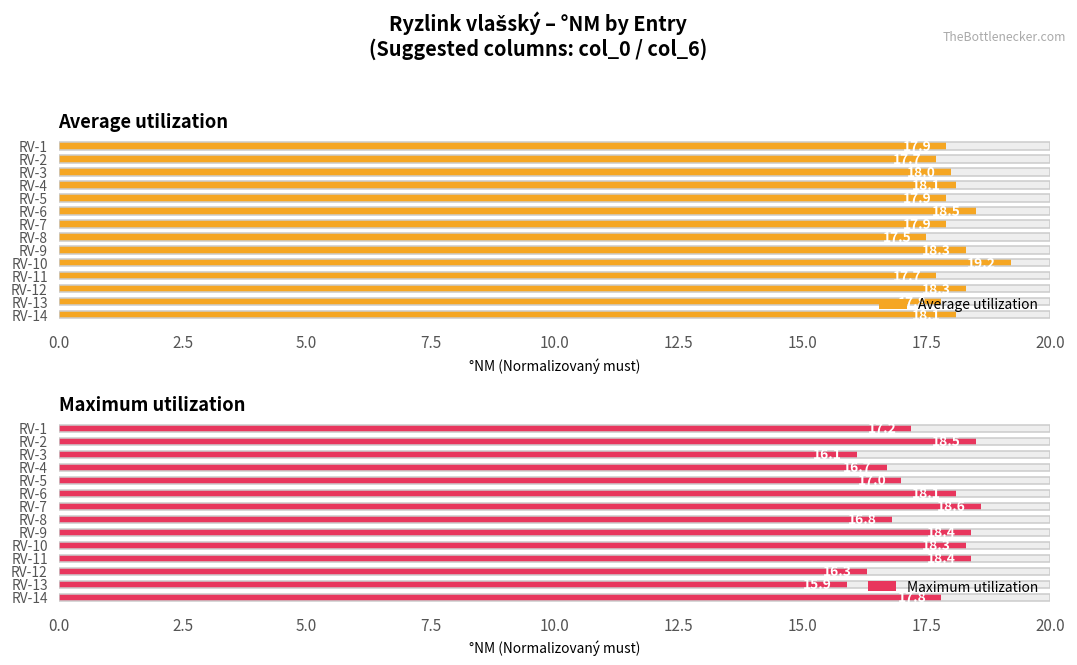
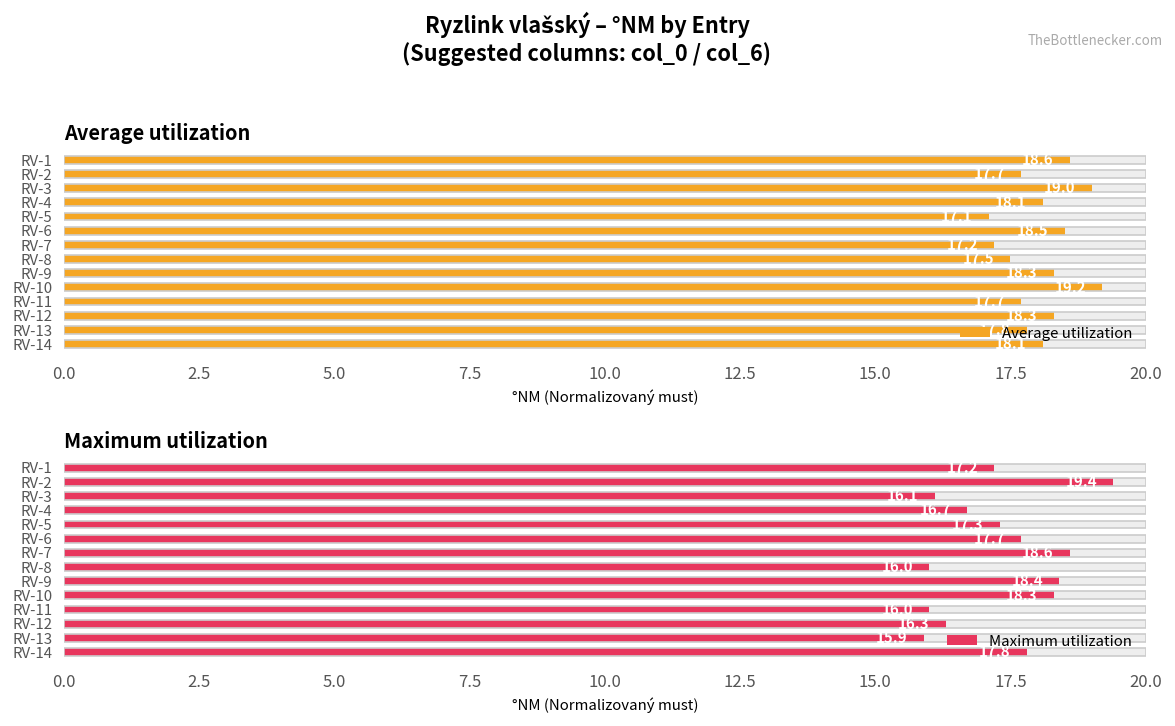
Average utilization, Average utilization, RV-1: 17.9 -> 18.6
Average utilization, Average utilization, RV-3: 18 -> 19
Average utilization, Average utilization, RV-5: 17.9 -> 17.1
Average utilization, Average utilization, RV-7: 17.9 -> 17.2
Maximum utilization, Maximum utilization, RV-2: 18.5 -> 19.4
Maximum utilization, Maximum utilization, RV-5: 17.0 -> 17.3
Maximum utilization, Maximum utilization, RV-6: 18.1 -> 17.7
Maximum utilization, Maximum utilization, RV-8: 16.8 -> 16.0
Maximum utilization, Maximum utilization, RV-11: 18.4 -> 16.0
